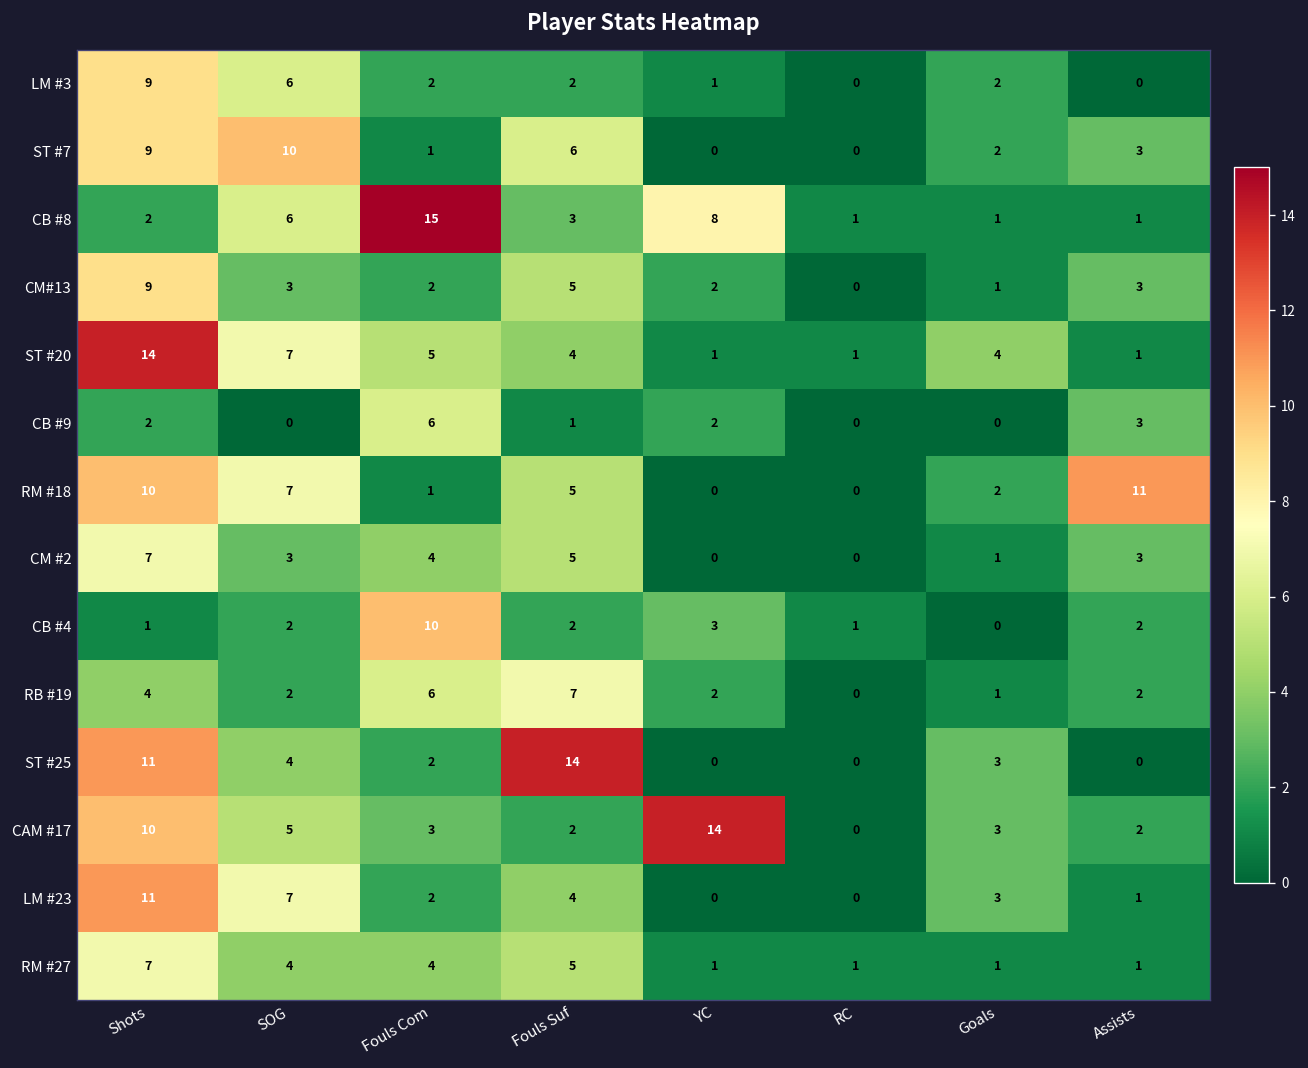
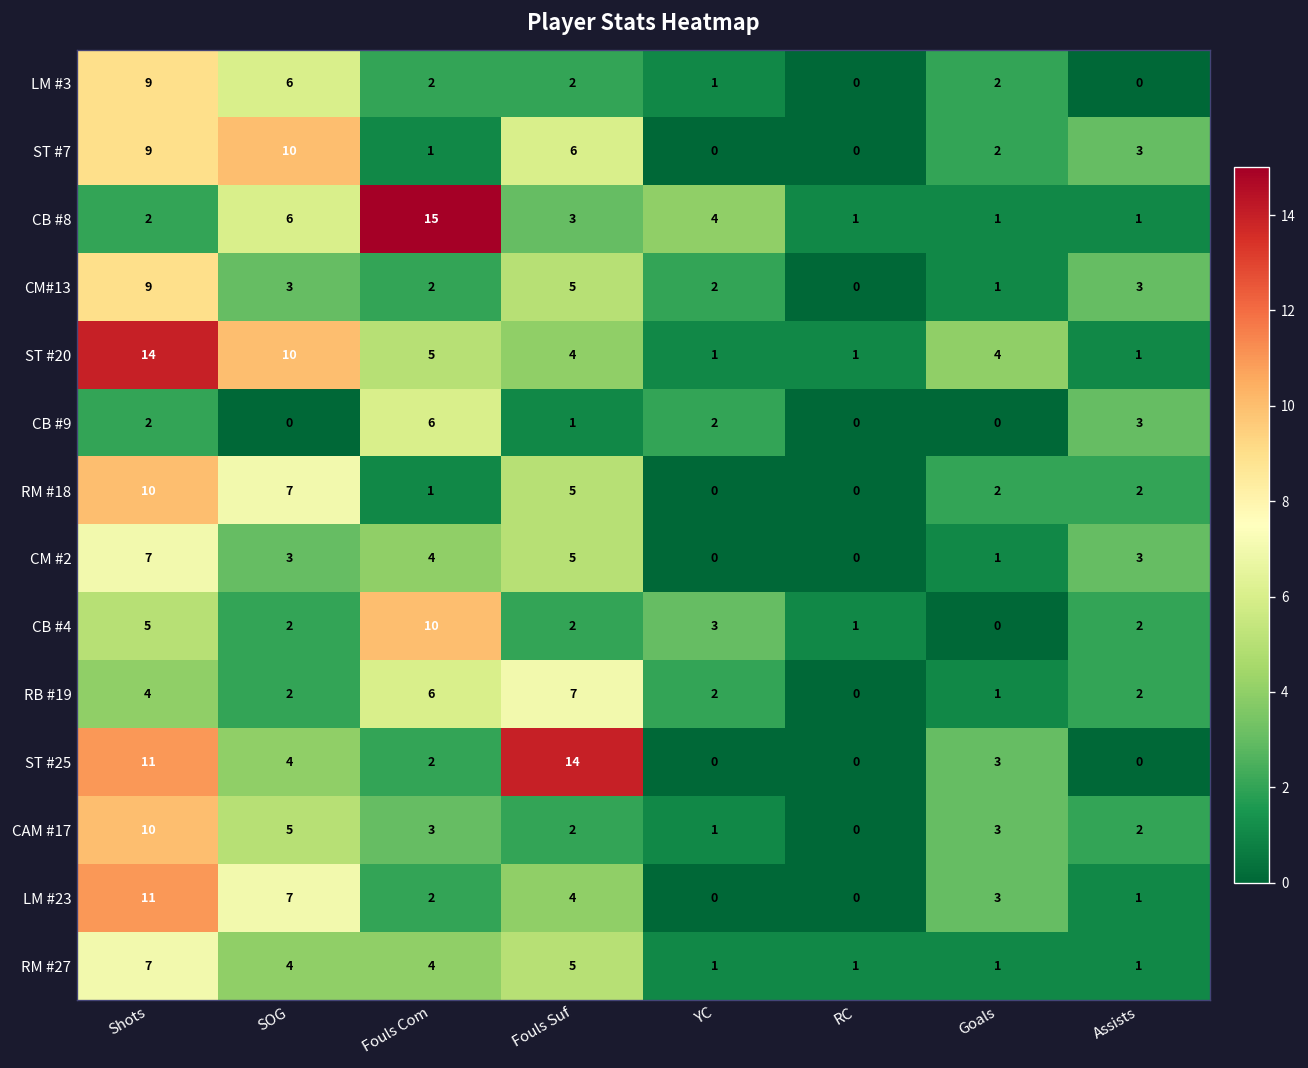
CB #8, YC: 8 -> 4
ST #20, SOG: 7 -> 10
RM #18, Assists: 11 -> 2
CB #4, Shots: 1 -> 5
CAM #17, YC: 14 -> 1
